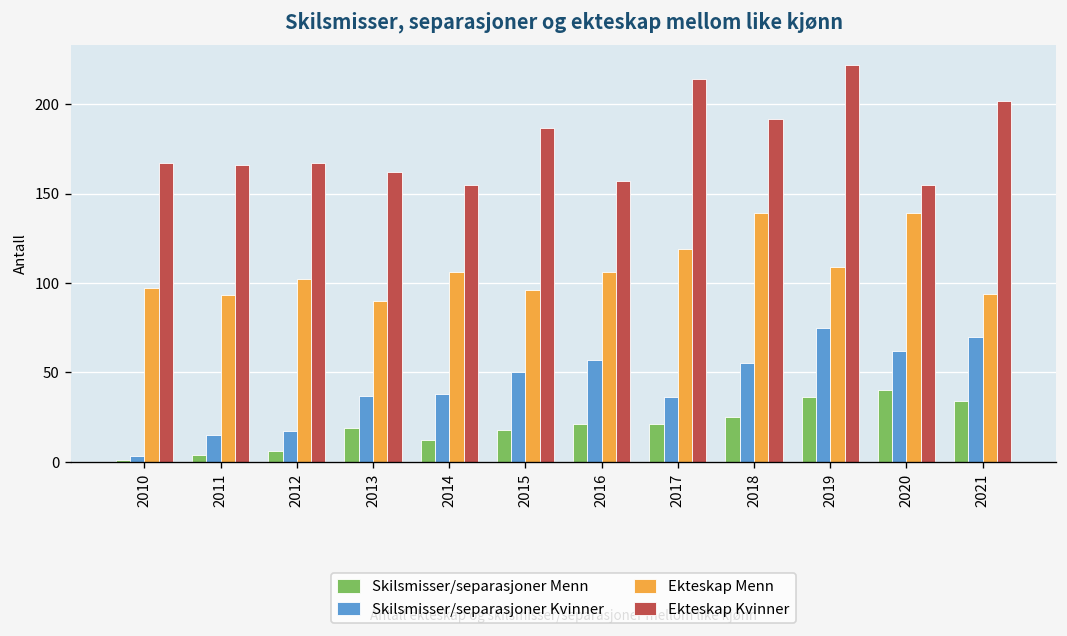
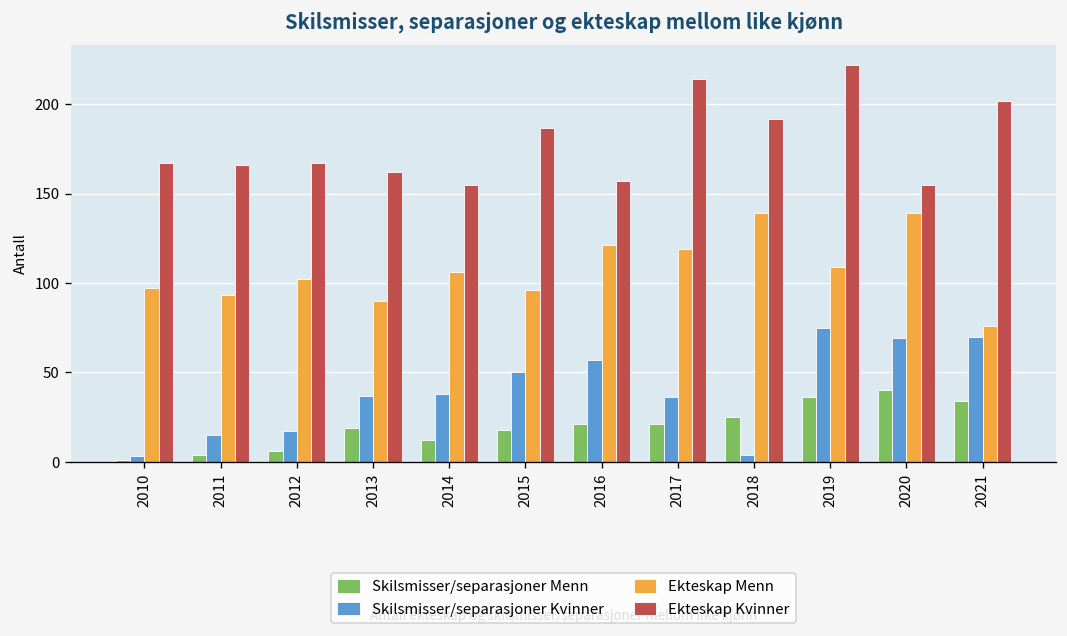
Ekteskap Menn, 2016: 106 -> 121
Skilsmisser/separasjoner Kvinner, 2018: 55 -> 4
Skilsmisser/separasjoner Kvinner, 2020: 62 -> 69
Ekteskap Menn, 2021: 94 -> 76
